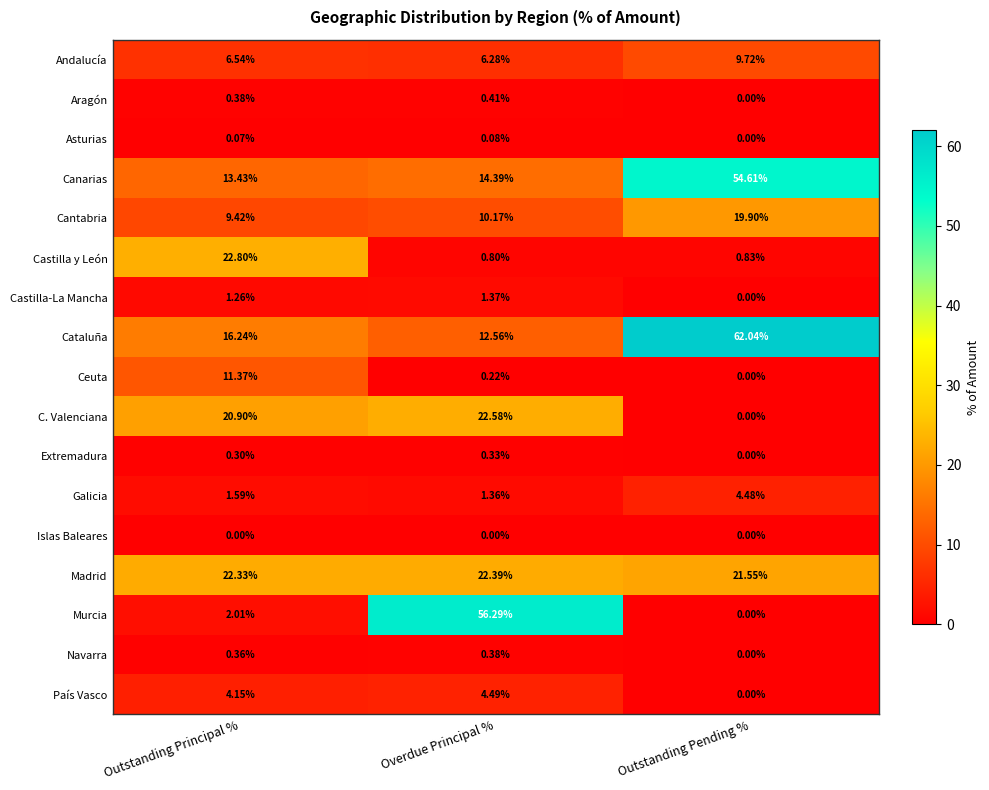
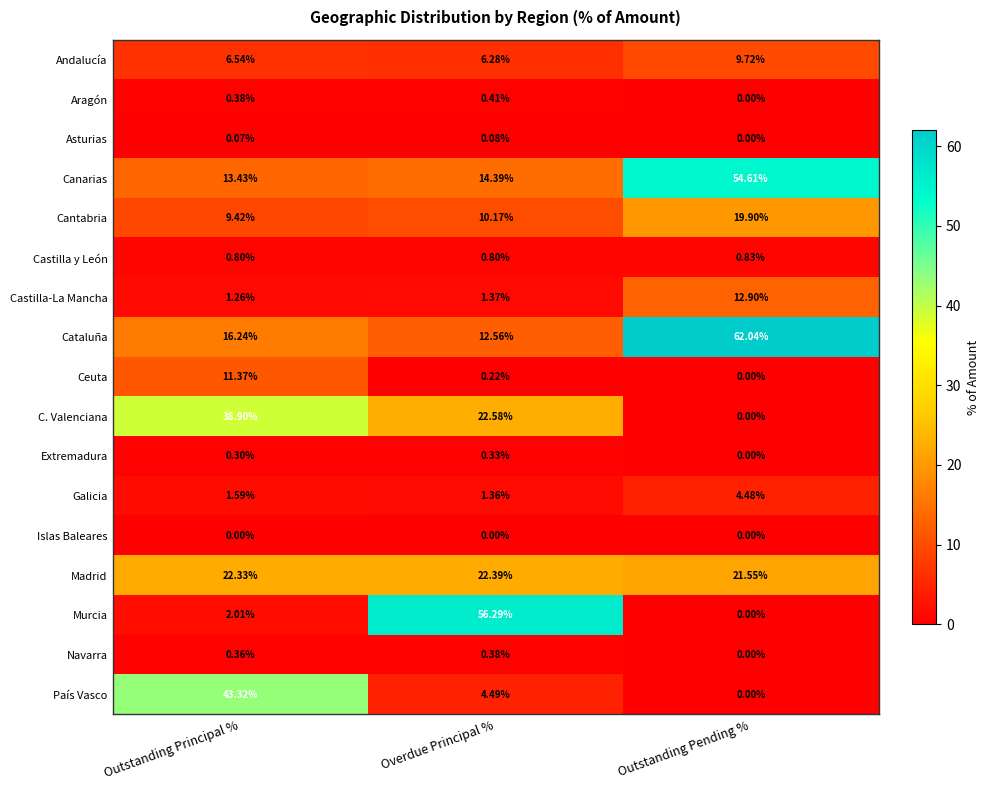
Castilla y León, Outstanding Principal %: 22.80% -> 0.80%
Castilla-La Mancha, Outstanding Pending %: 0.00% -> 12.90%
C. Valenciana, Outstanding Principal %: 20.90% -> 38.90%
País Vasco, Outstanding Principal %: 4.15% -> 43.32%
